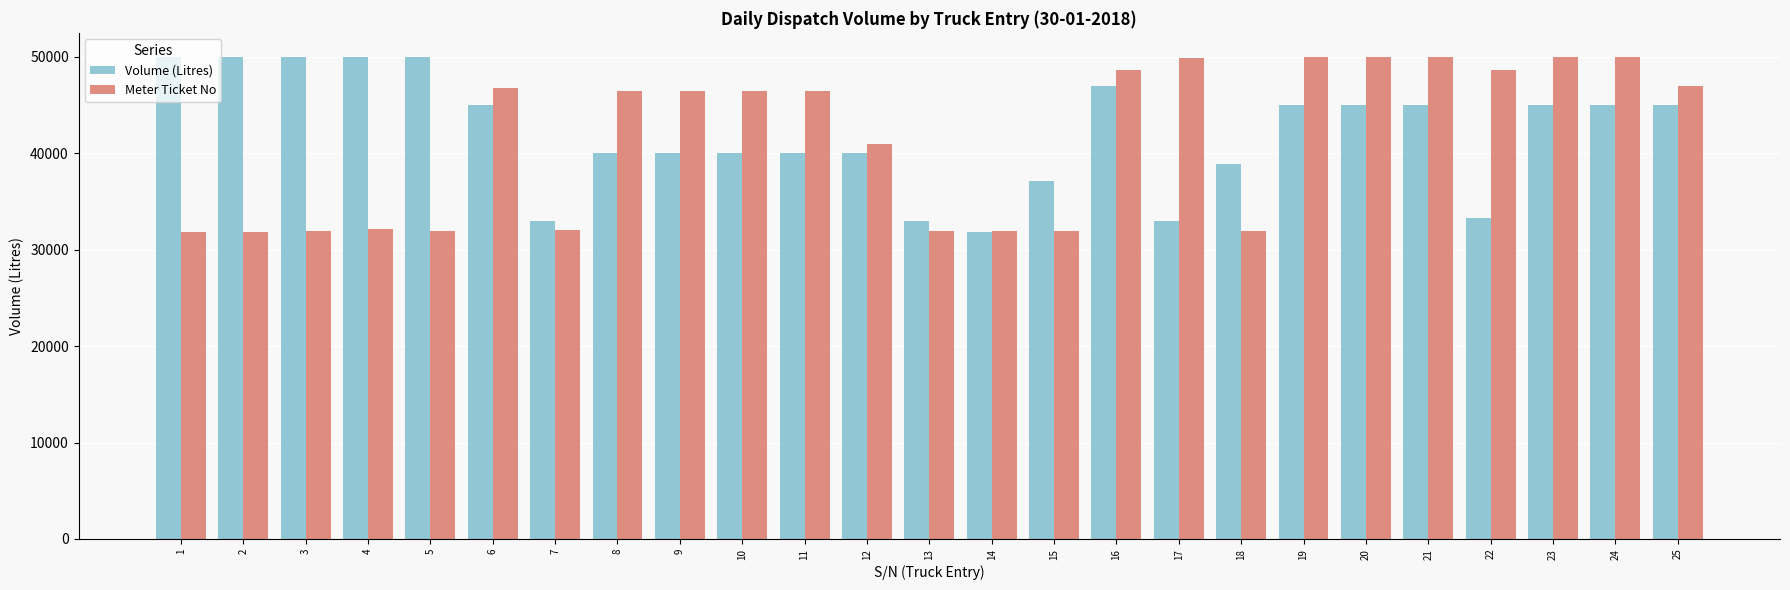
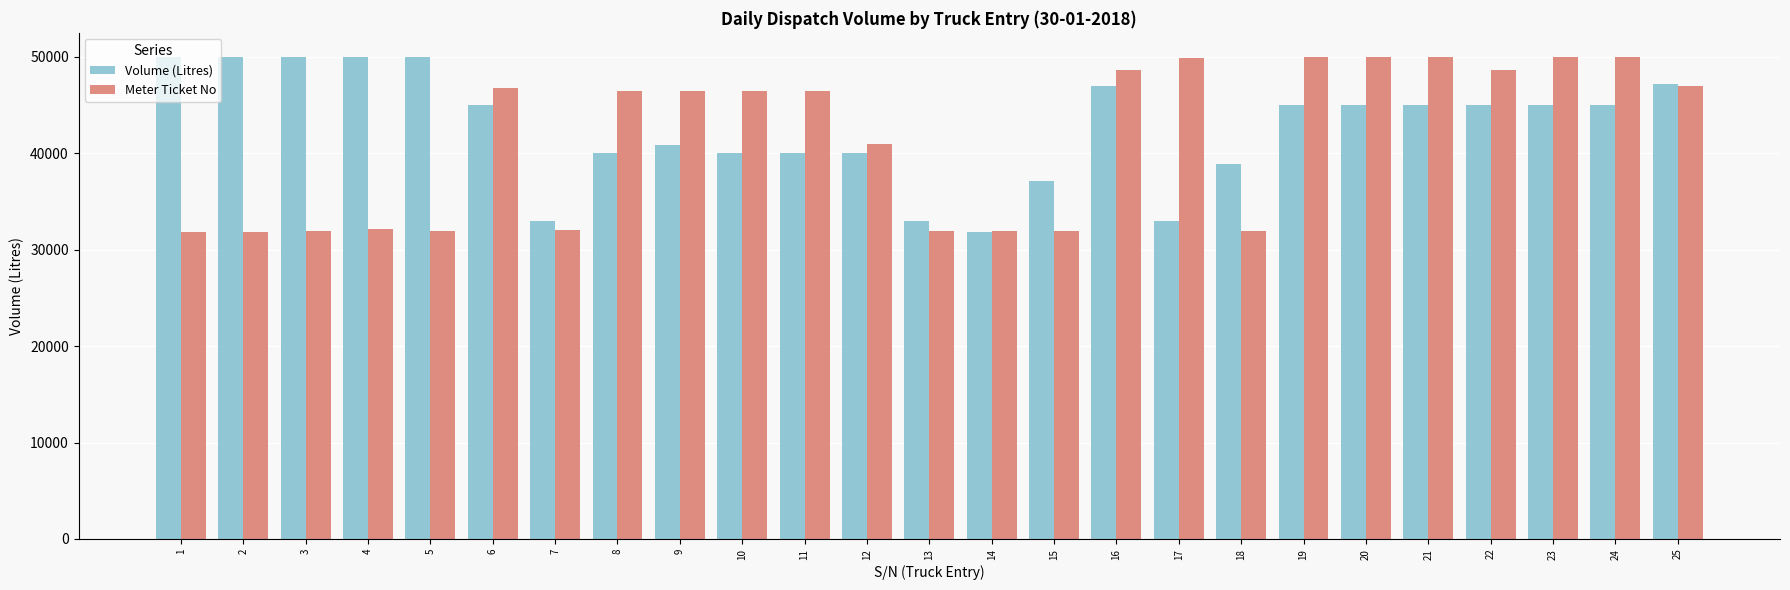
Volume (Litres), 9: 40000 -> 41000
Volume (Litres), 22: 33000 -> 45000
Volume (Litres), 25: 45000 -> 47000
